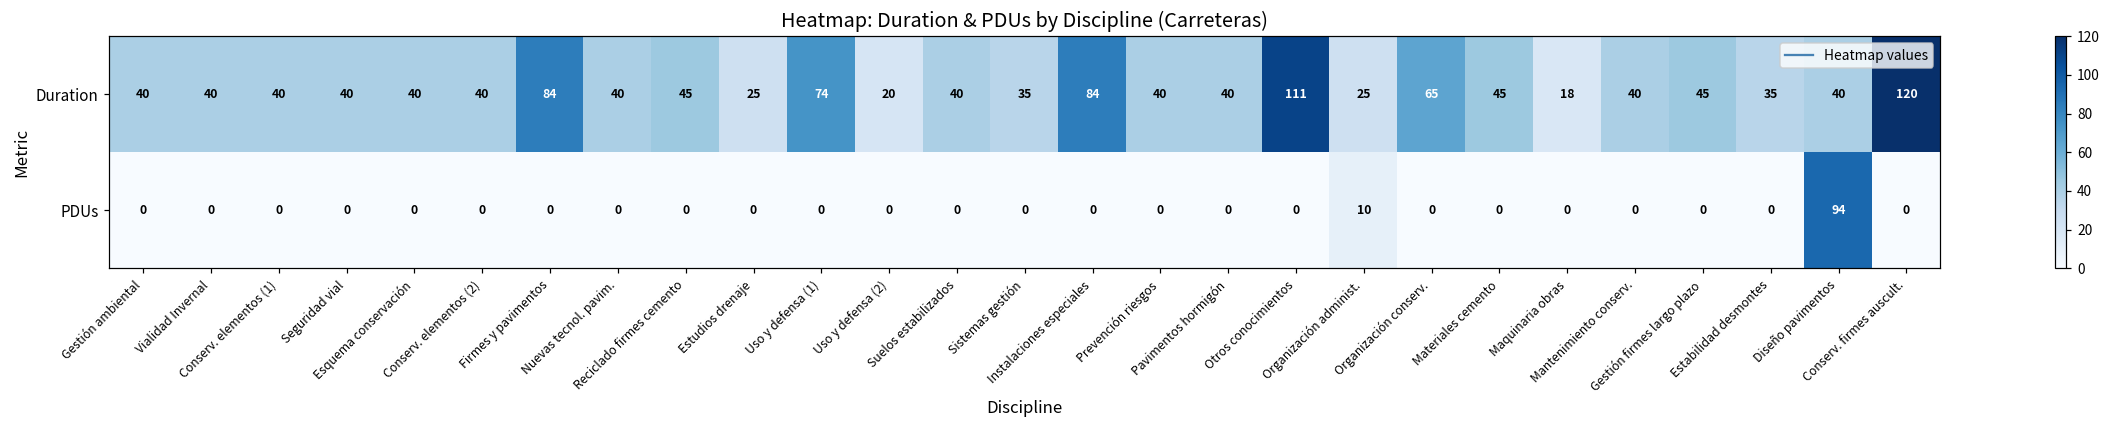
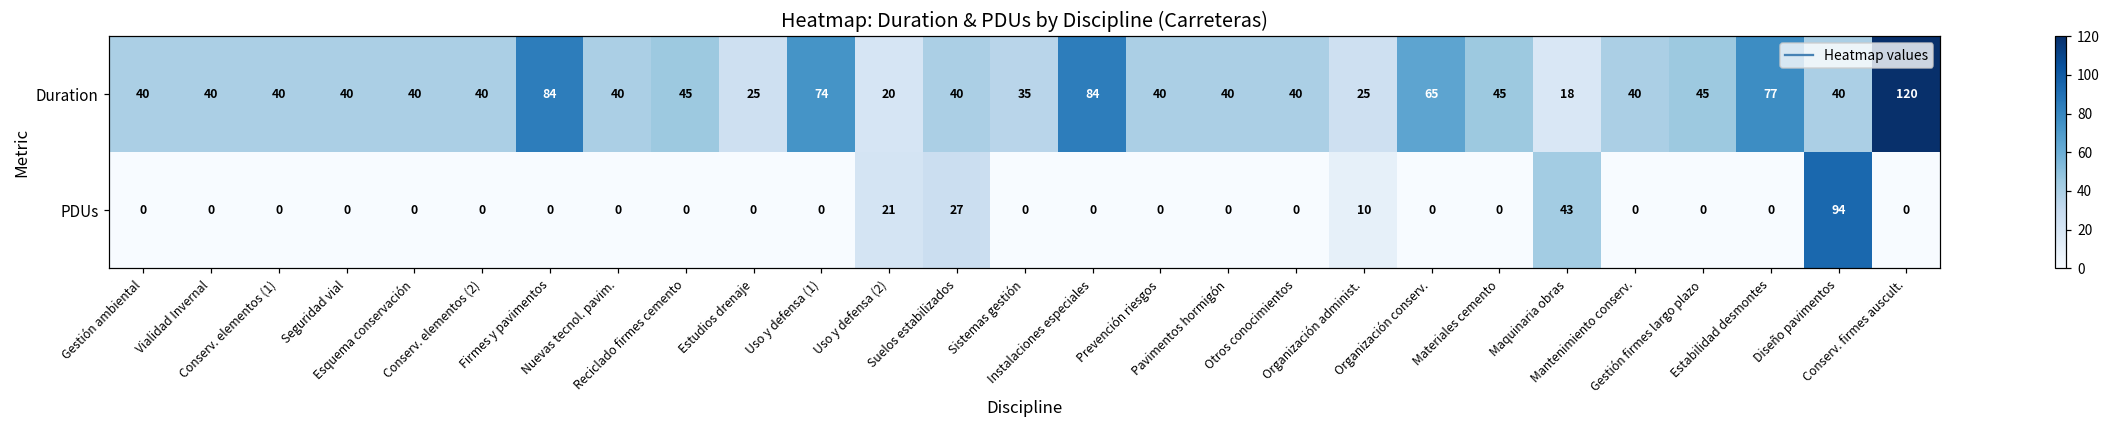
Duration, Otros conocimientos: 111 -> 40
Duration, Estabilidad desmontes: 35 -> 77
PDUs, Uso y defensa (2): 0 -> 21
PDUs, Suelos estabilizados: 0 -> 27
PDUs, Maquinaria obras: 0 -> 43
